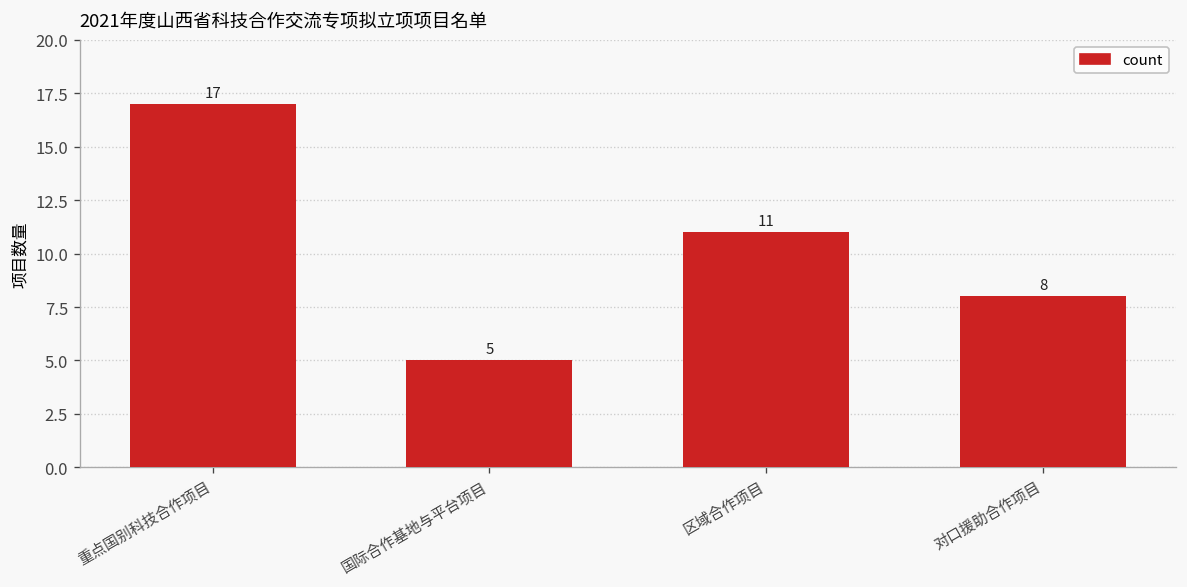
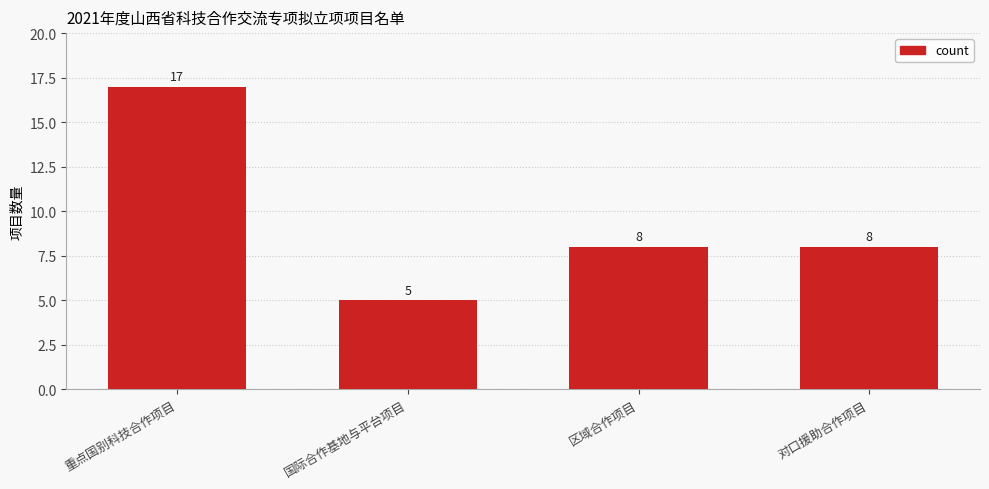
区域合作项目: 11 -> 8
